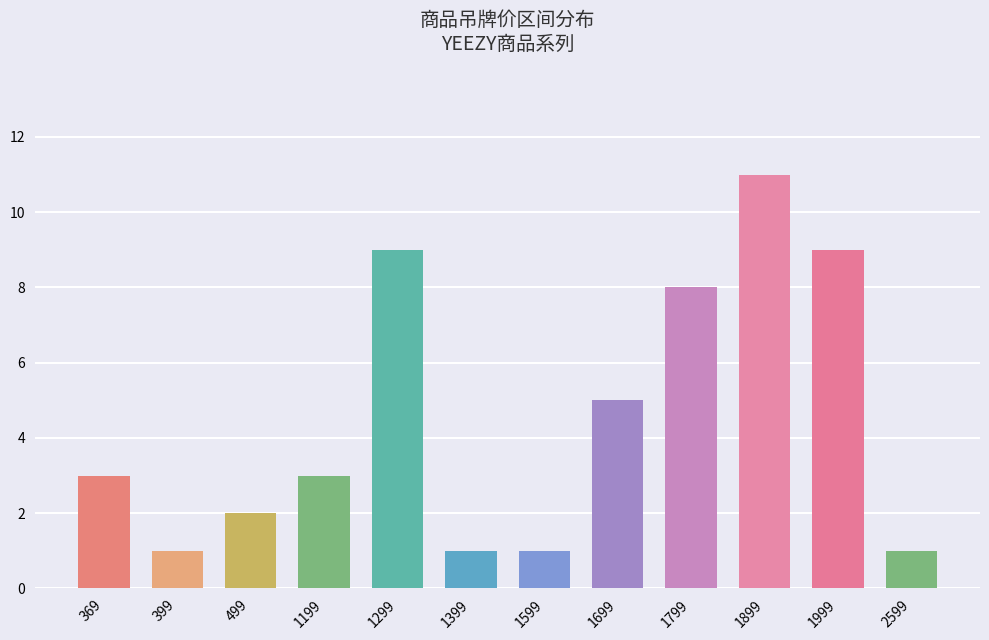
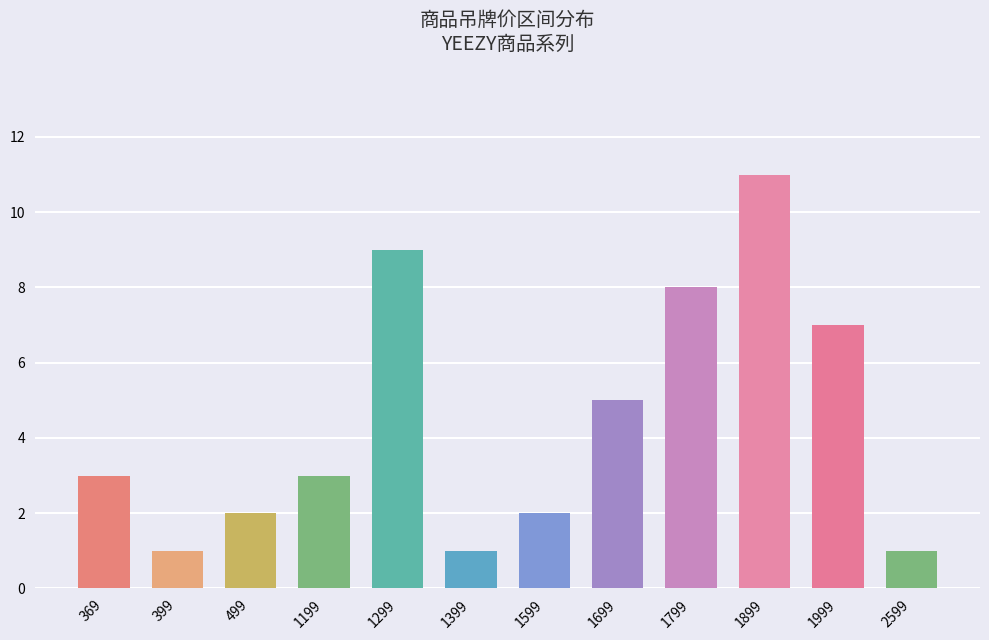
1599: 1 -> 2
1999: 9 -> 7
